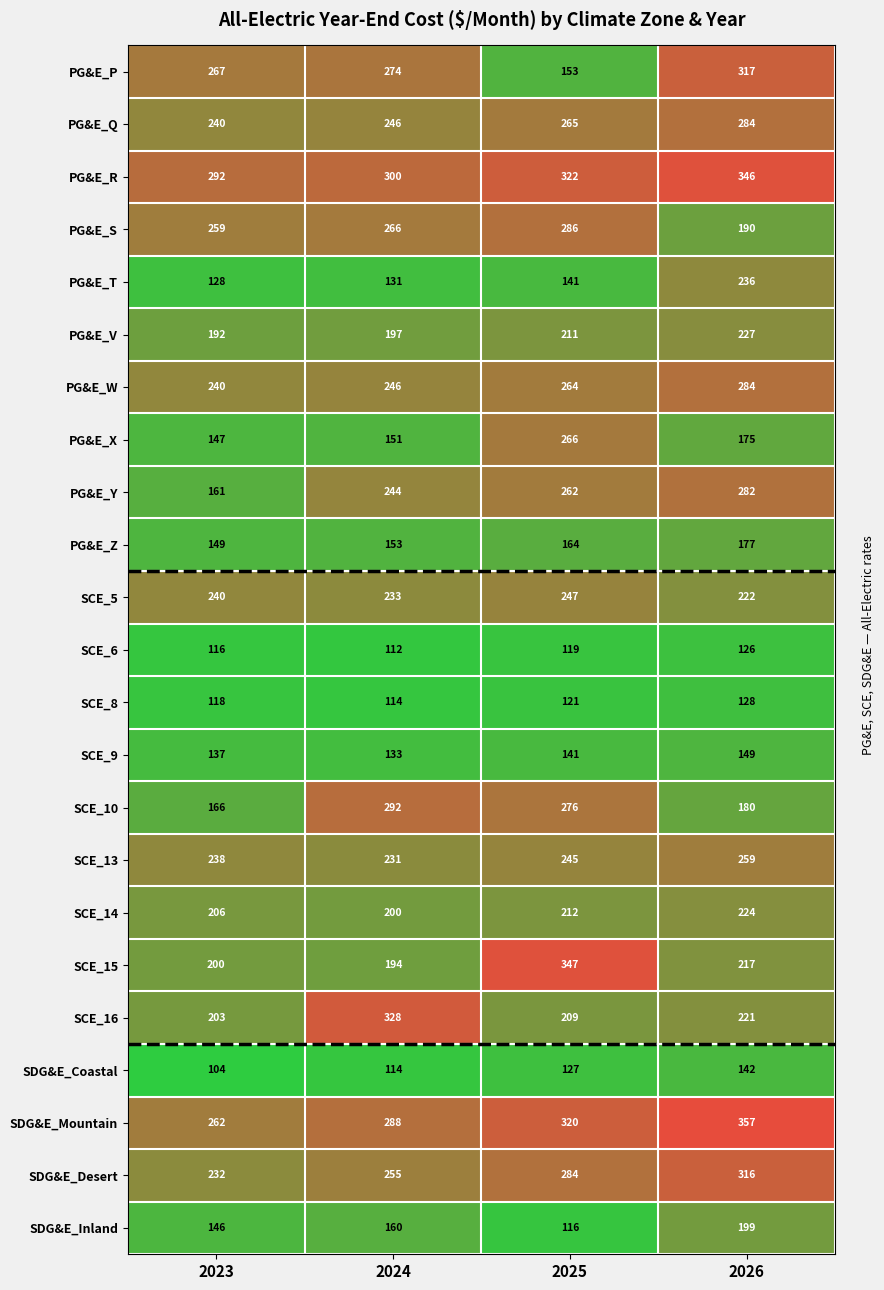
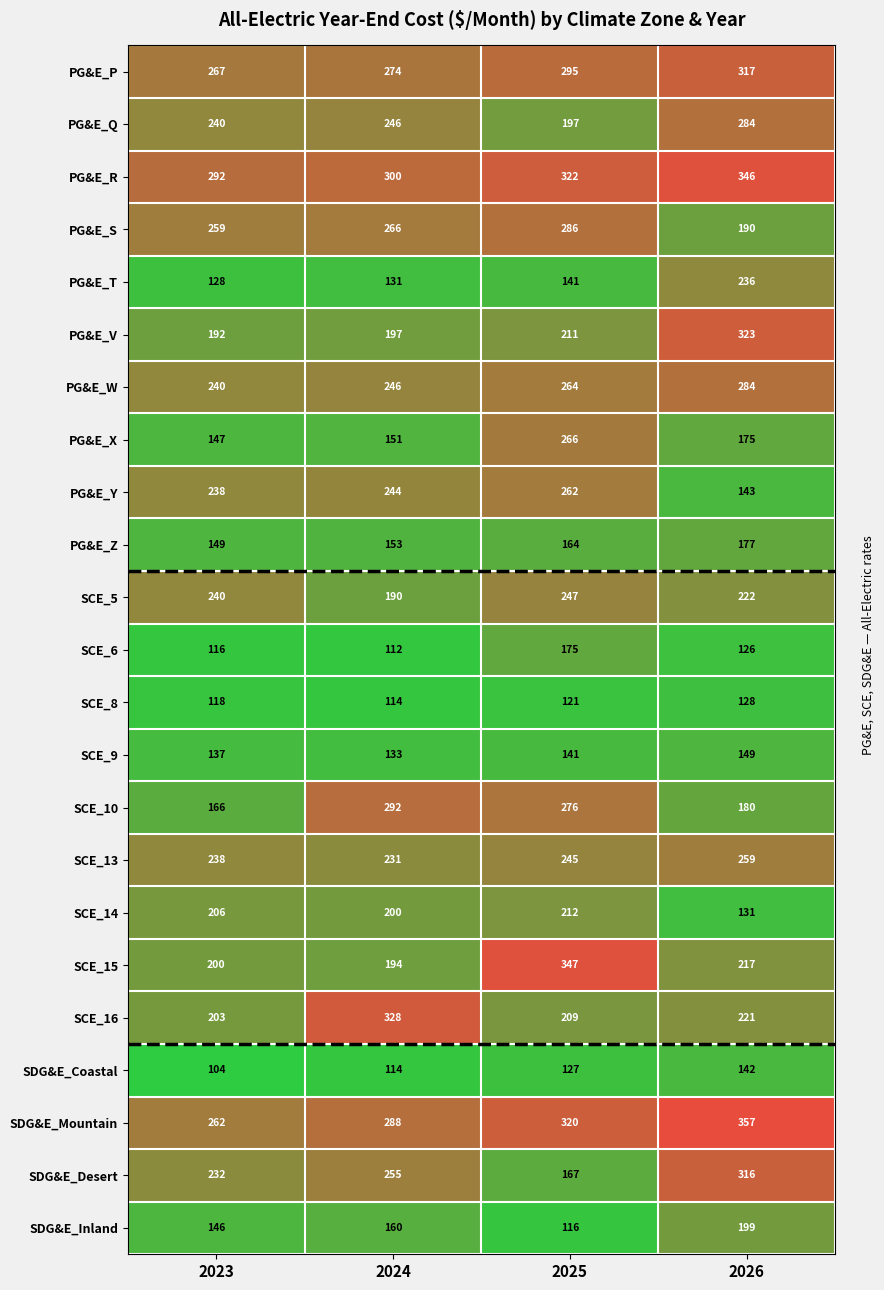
PG&E_P, 2025: 153 -> 295
PG&E_Q, 2025: 265 -> 197
PG&E_V, 2026: 227 -> 323
PG&E_Y, 2023: 161 -> 238
PG&E_Y, 2026: 282 -> 143
SCE_5, 2024: 233 -> 190
SCE_6, 2025: 119 -> 175
SCE_14, 2026: 224 -> 131
SDG&E_Desert, 2025: 284 -> 167
